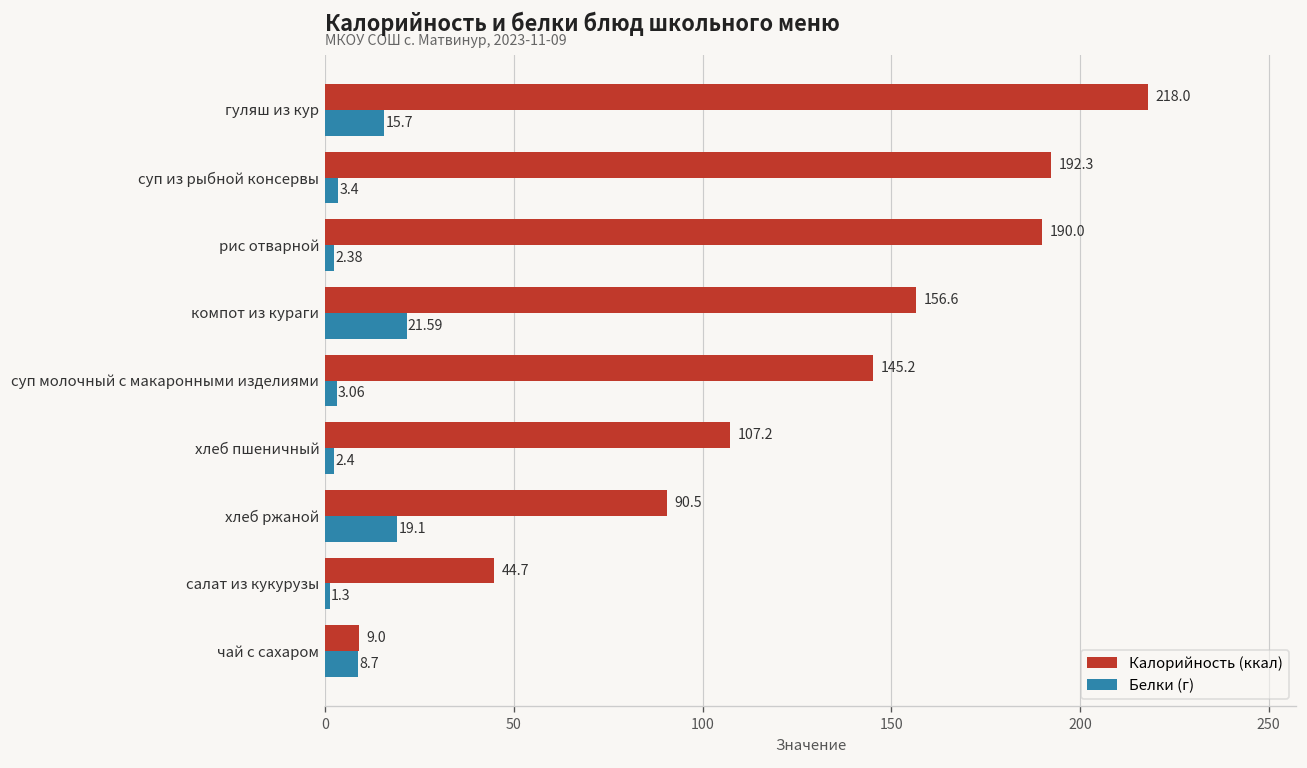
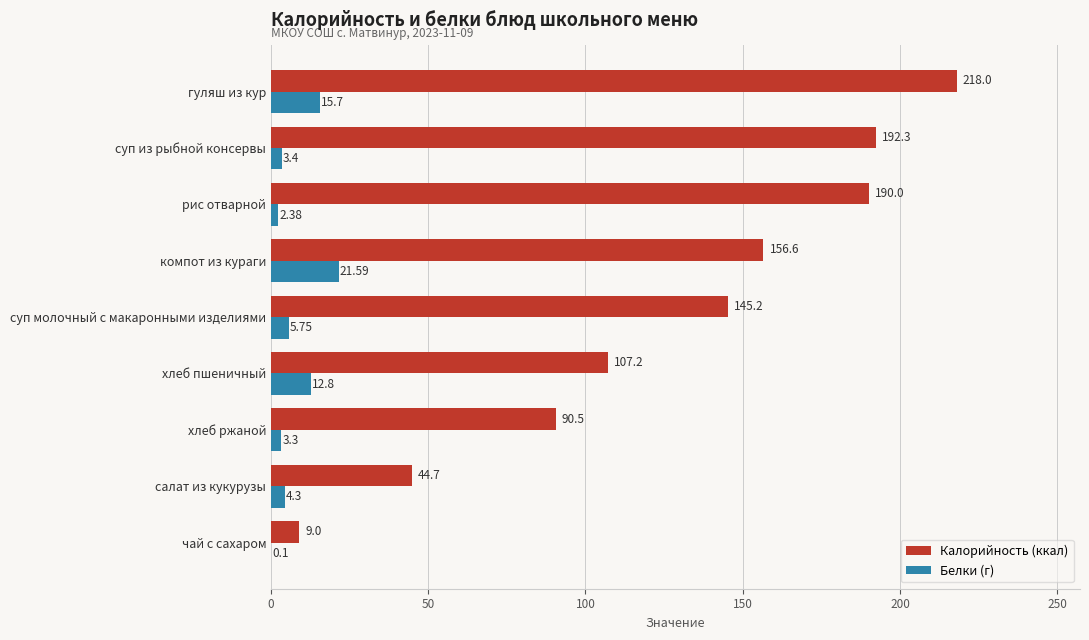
Белки (г), суп молочный с макаронными изделиями: 3.06 -> 5.75
Белки (г), хлеб пшеничный: 2.4 -> 12.8
Белки (г), хлеб ржаной: 19.1 -> 3.3
Белки (г), салат из кукурузы: 1.3 -> 4.3
Белки (г), чай с сахаром: 8.7 -> 0.1
